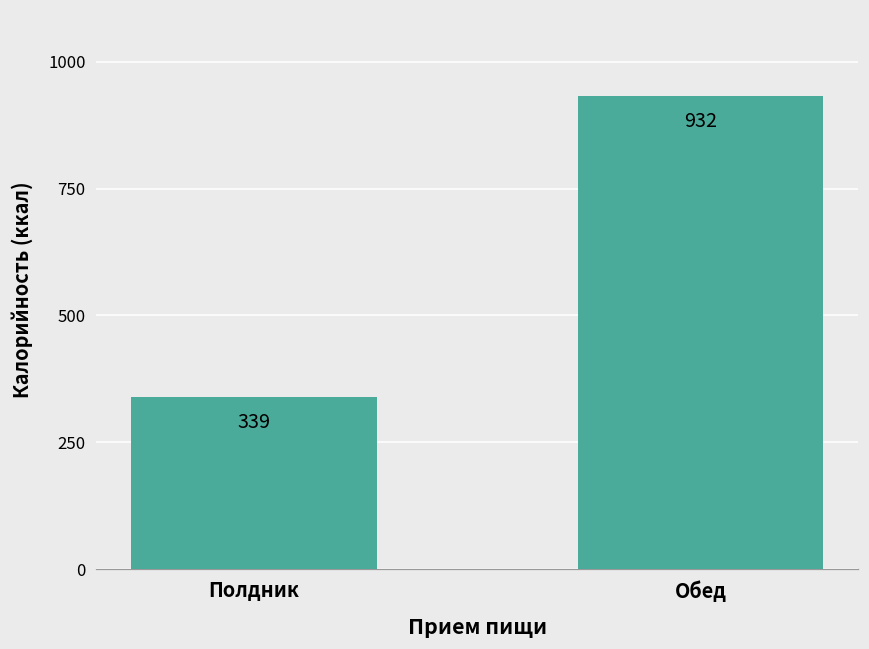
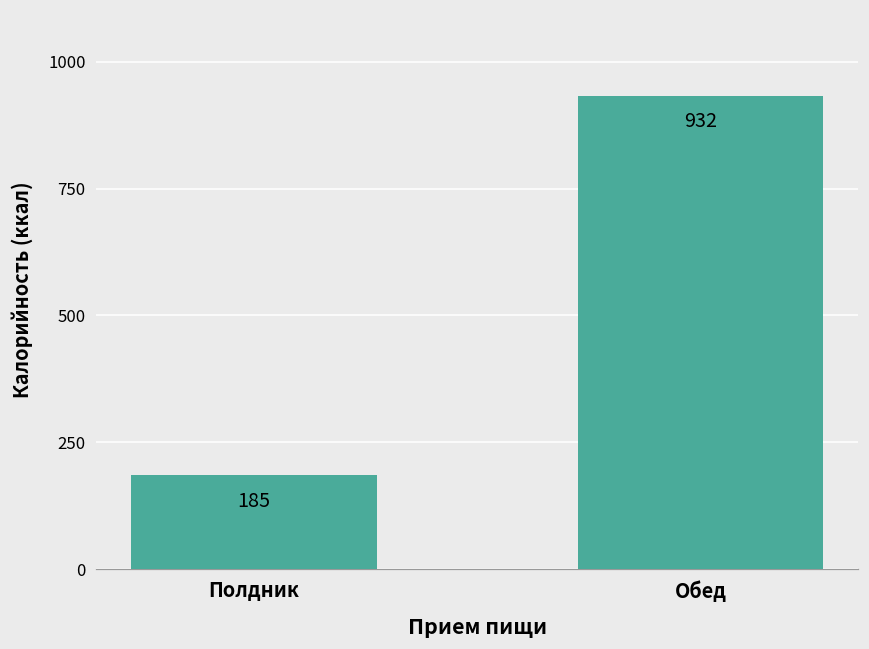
Полдник: 339 -> 185
